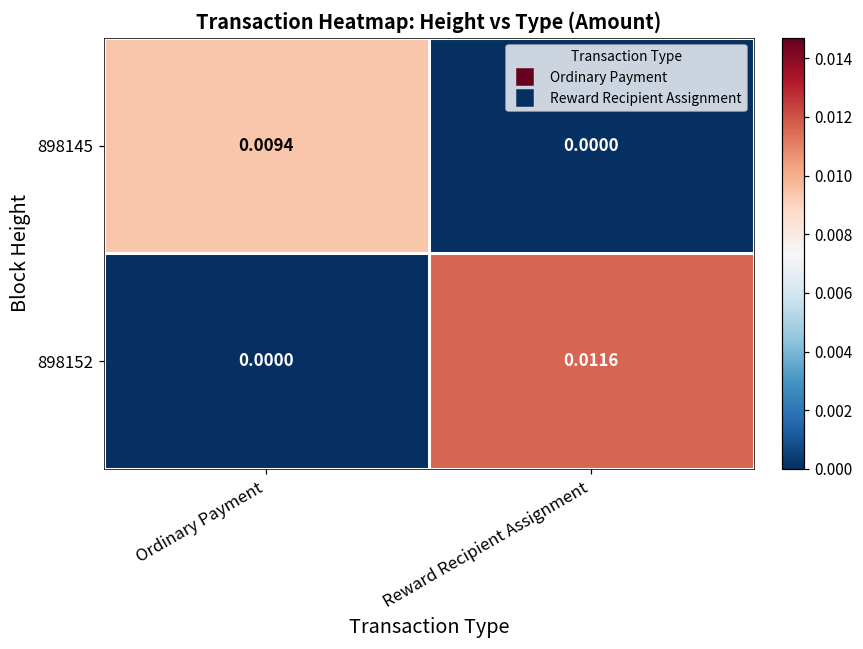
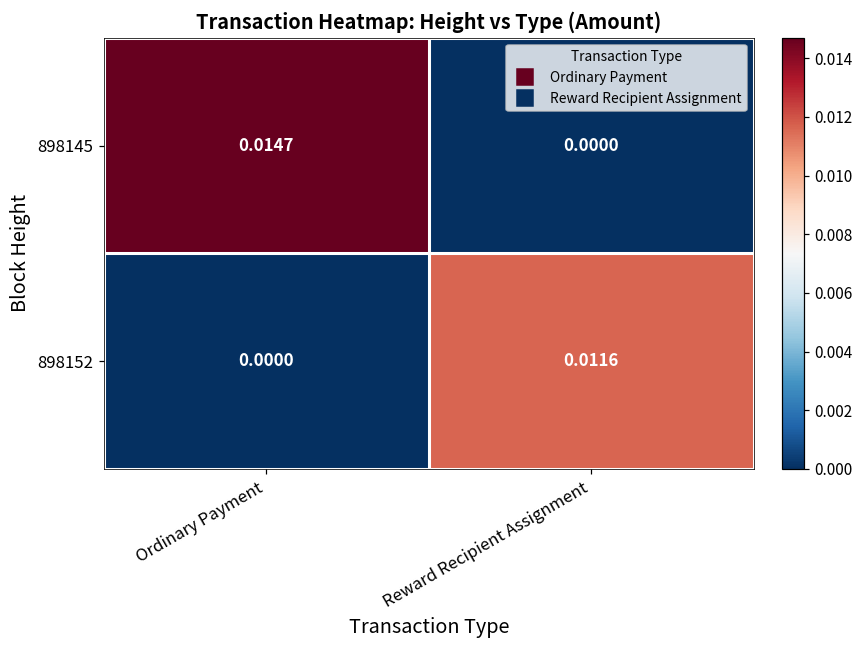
898145, Ordinary Payment: 0.0094 -> 0.0147
